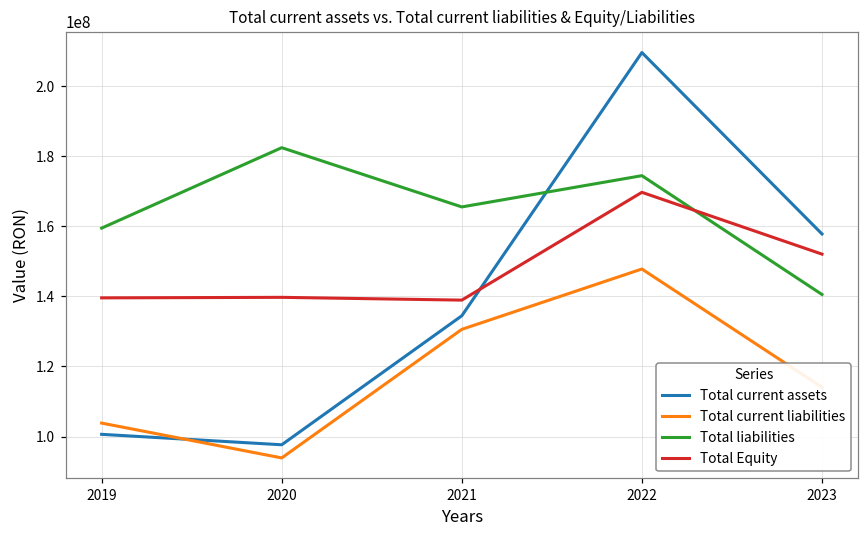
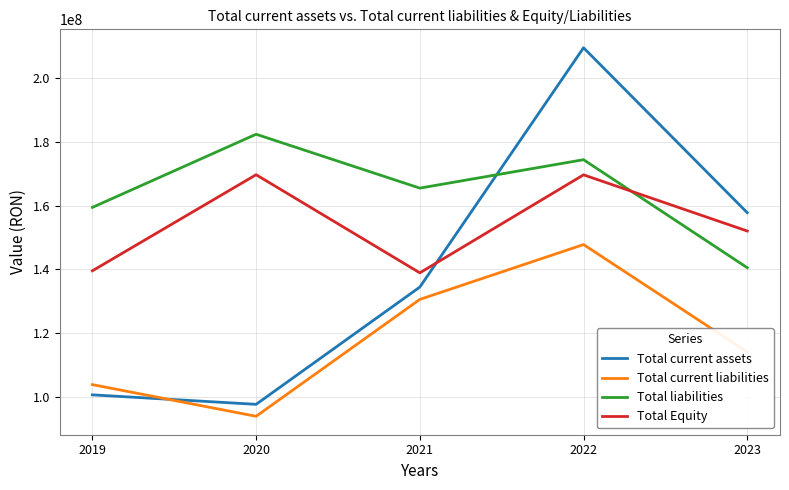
Total Equity, 2020: 140000000 -> 170000000
